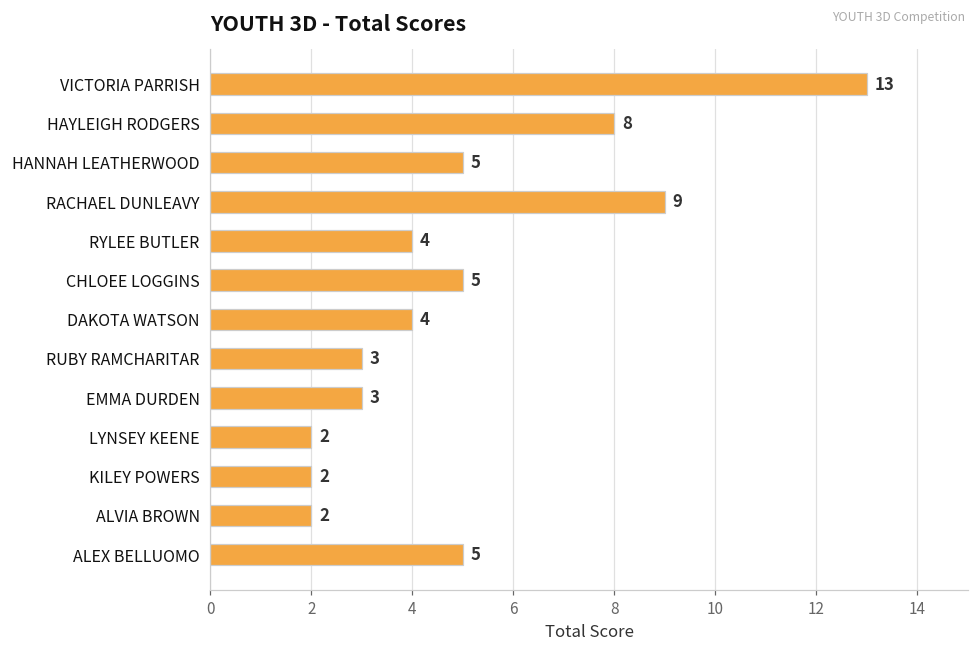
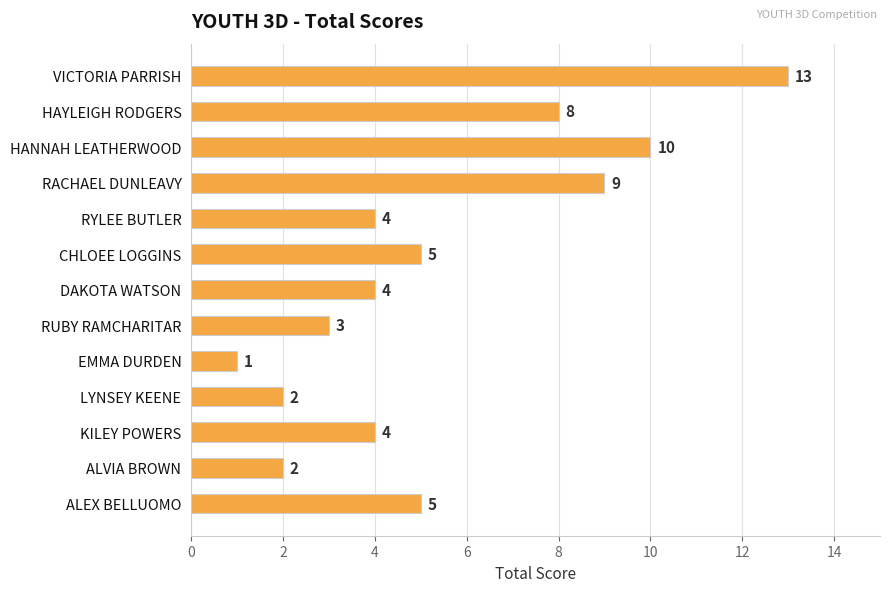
HANNAH LEATHERWOOD: 5 -> 10
EMMA DURDEN: 3 -> 1
KILEY POWERS: 2 -> 4
